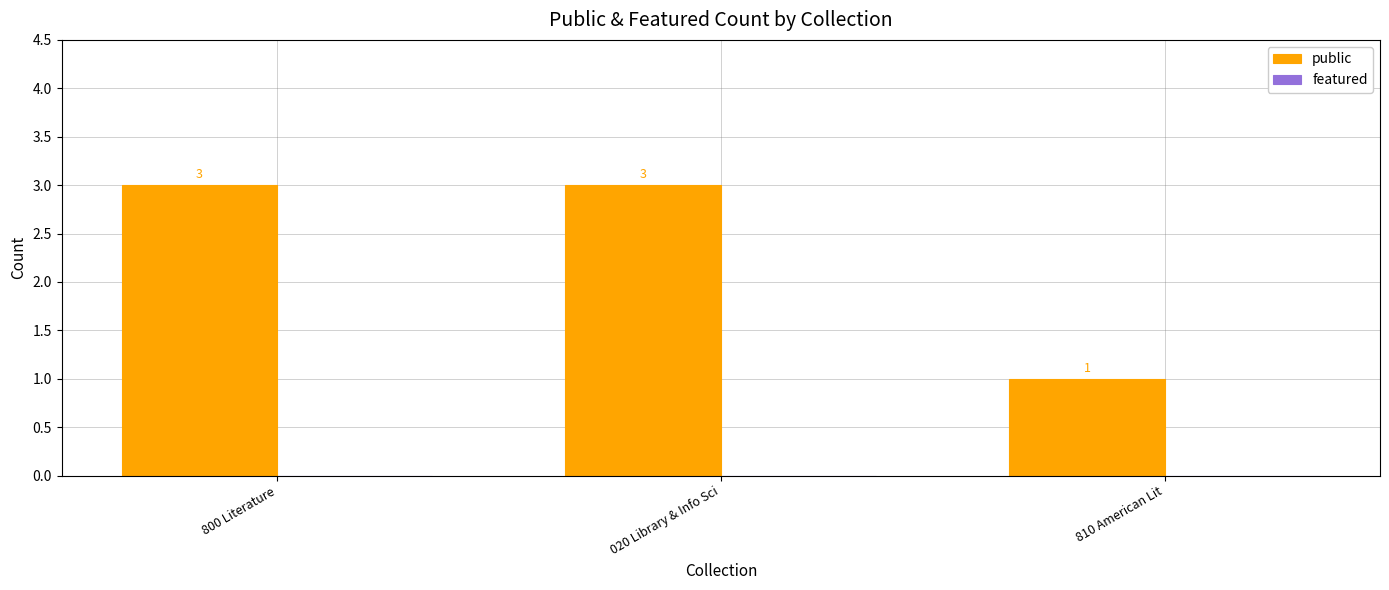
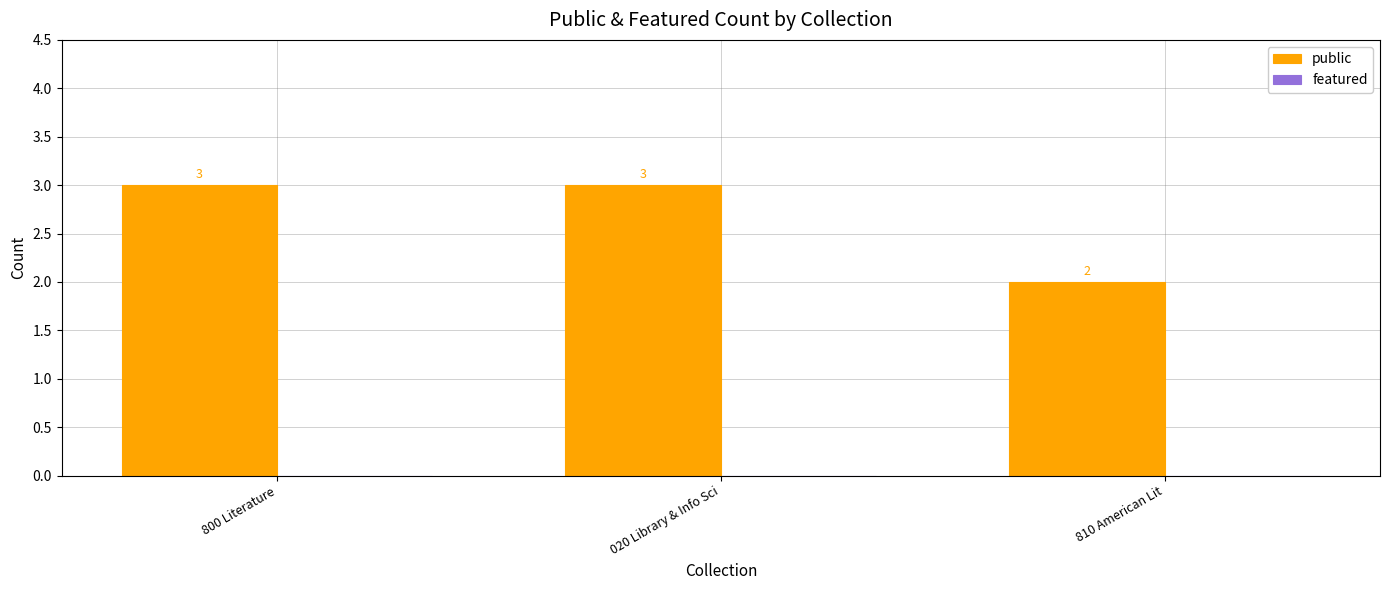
public, 810 American Lit: 1 -> 2
